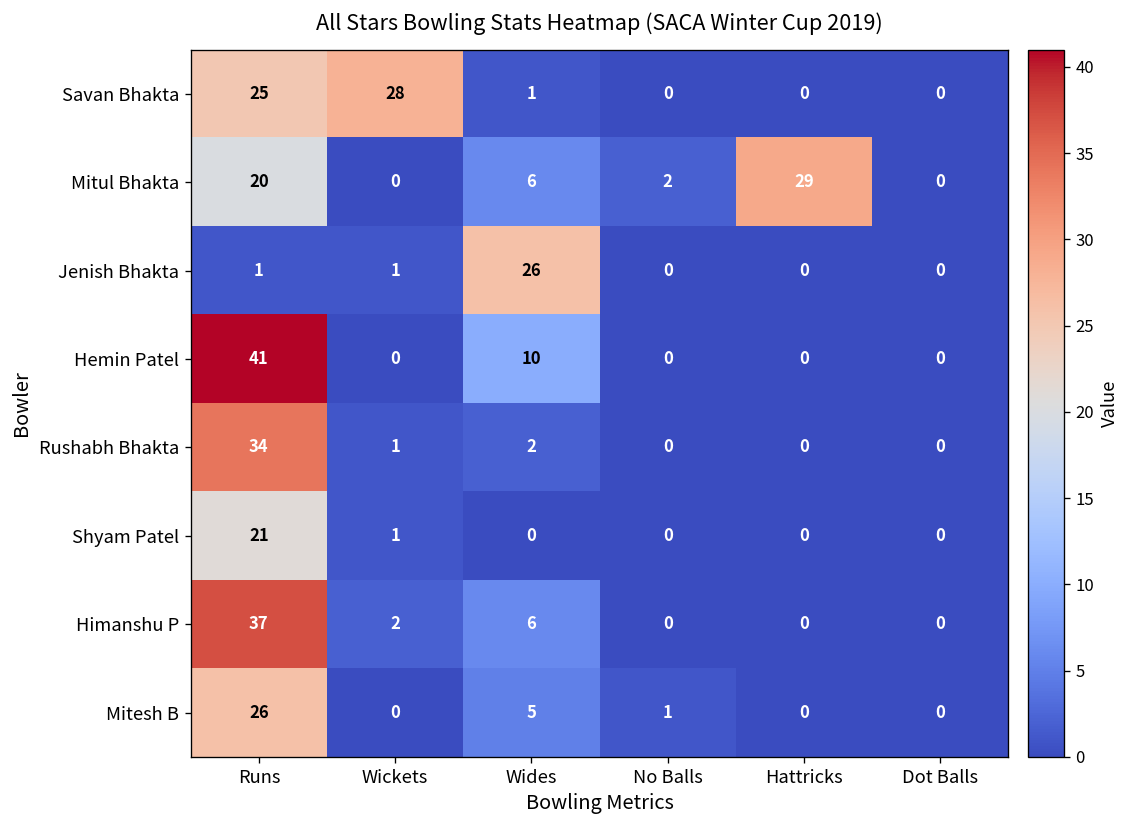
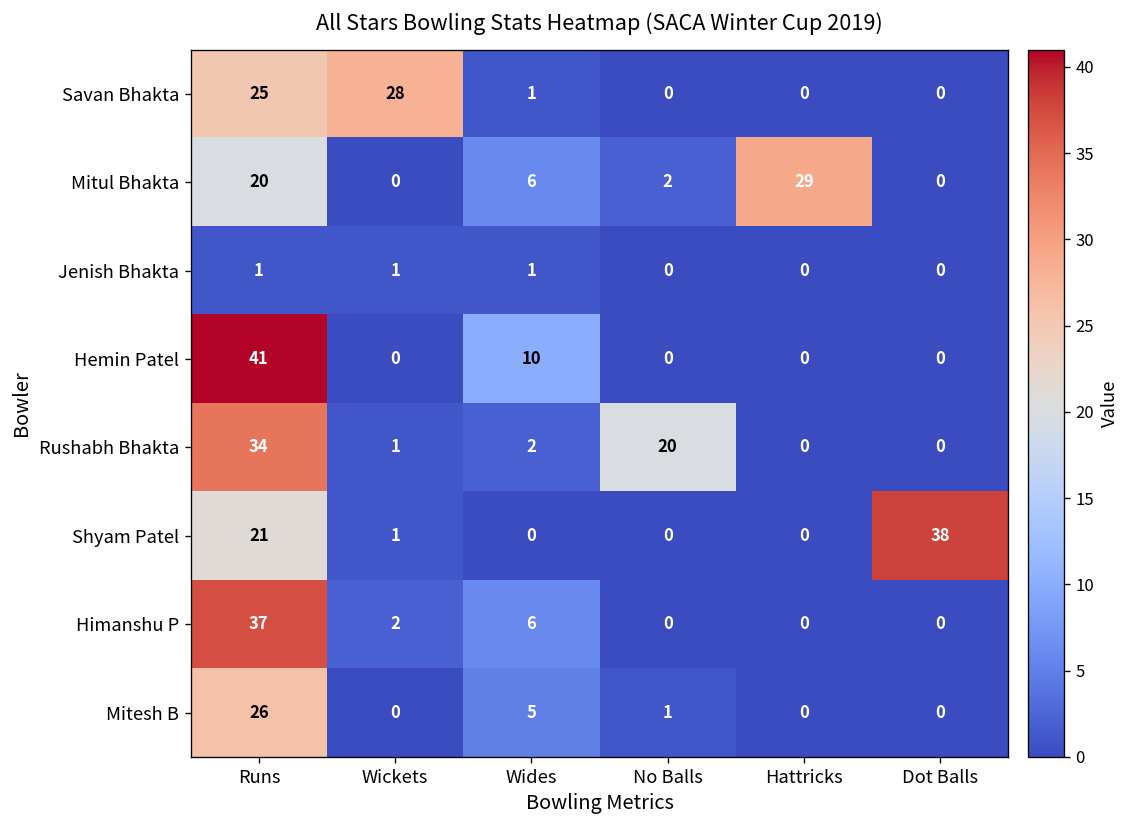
Jenish Bhakta, Wides: 26 -> 1
Rushabh Bhakta, No Balls: 0 -> 20
Shyam Patel, Dot Balls: 0 -> 38
